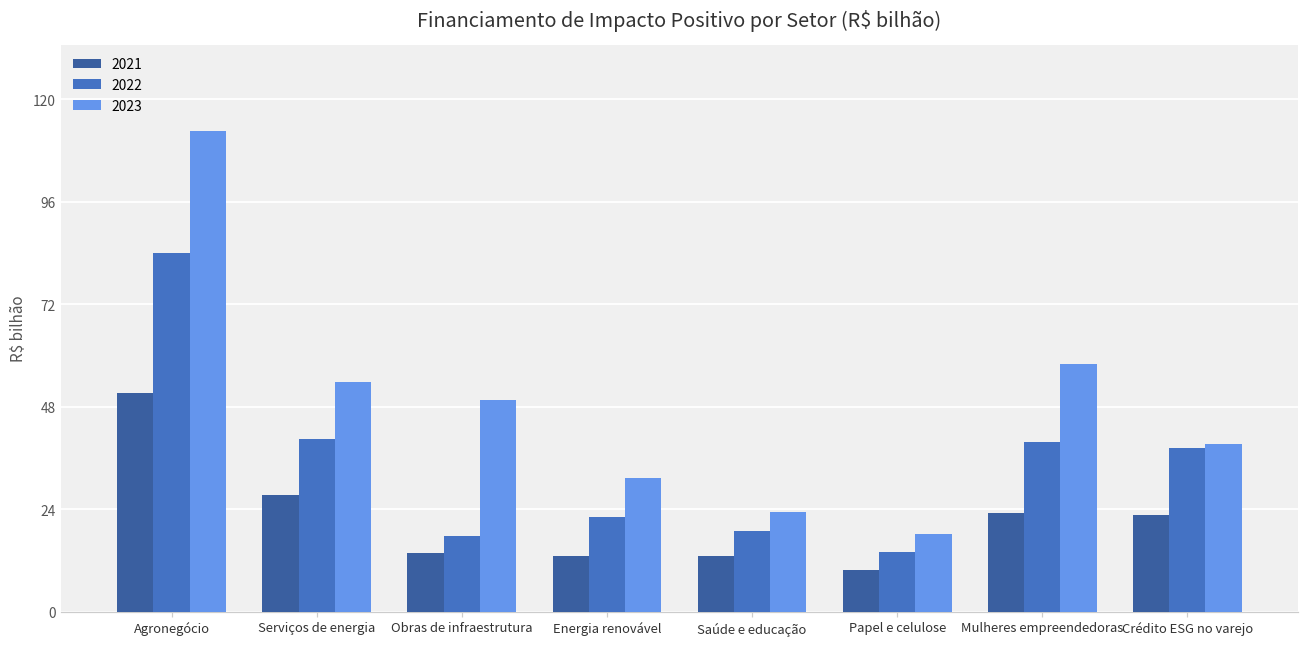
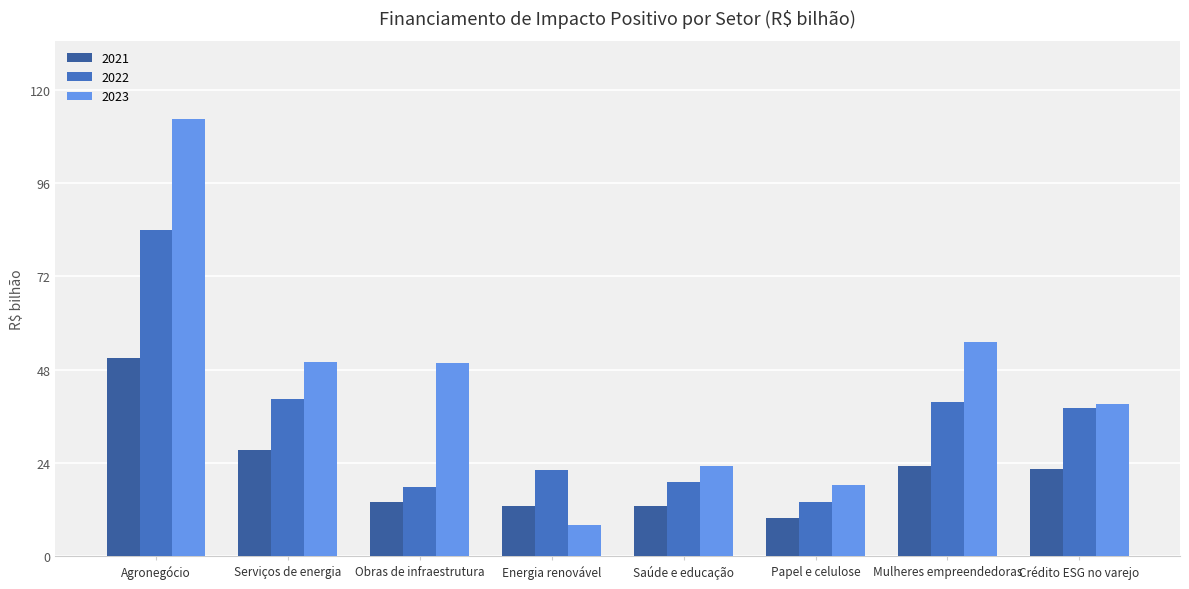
2023, Serviços de energia: 54 -> 50
2023, Energia renovável: 31 -> 8
2023, Mulheres empreendedoras: 58 -> 55
